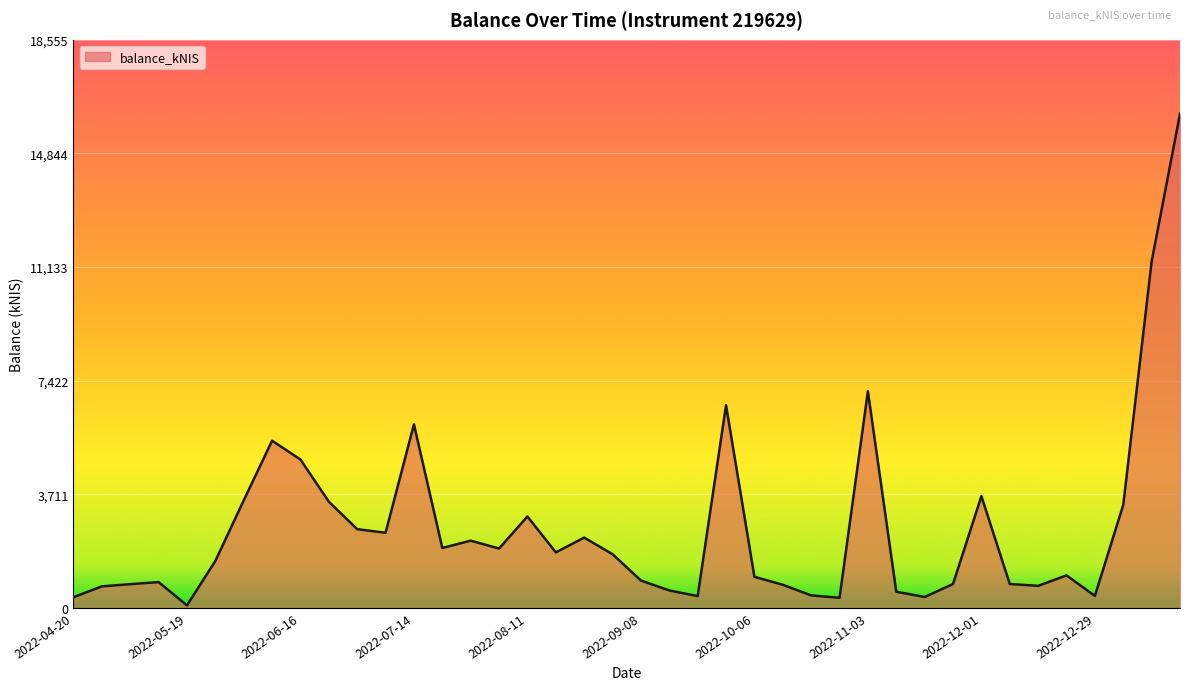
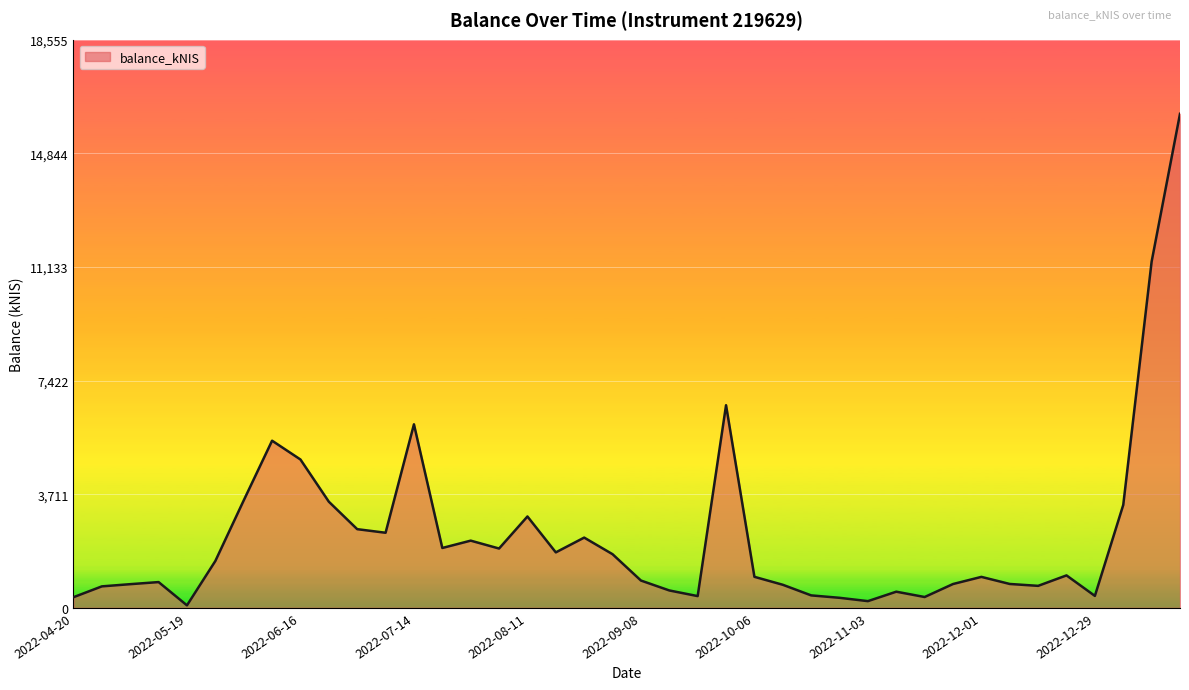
2022-11-03: 7,100 -> 200
2022-12-01: 3,600 -> 1,000
